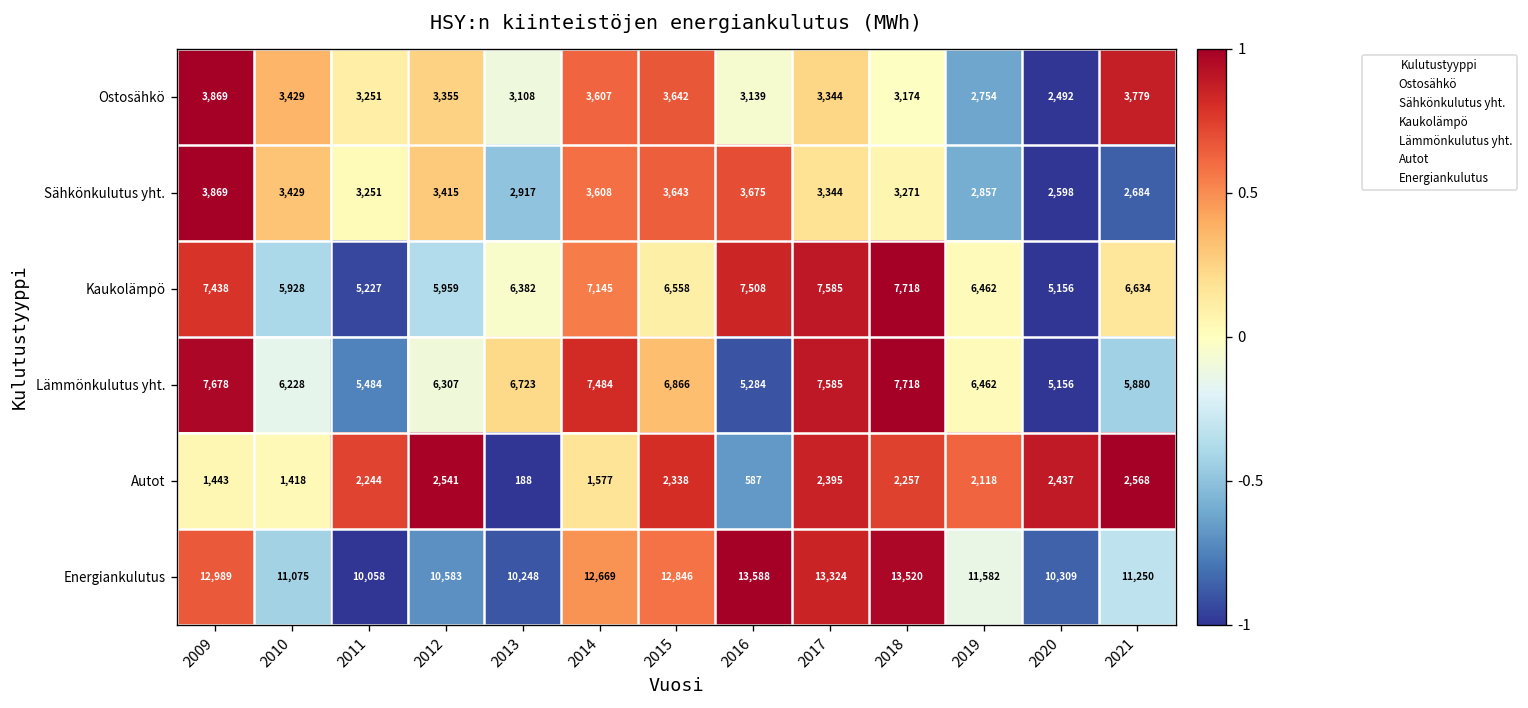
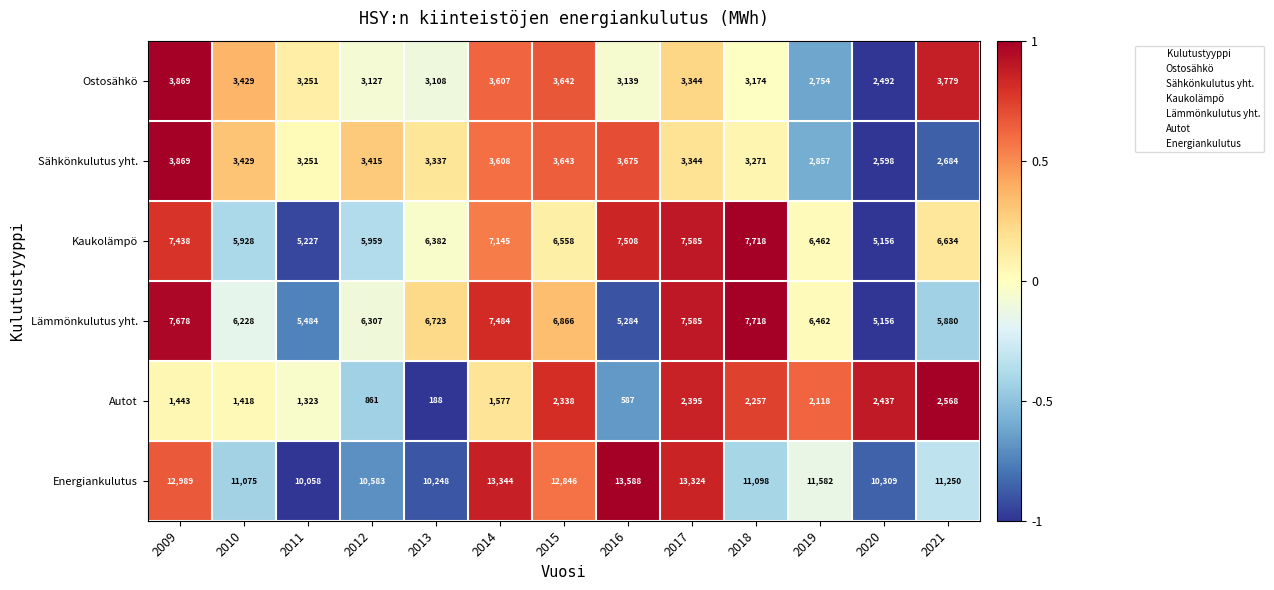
Ostosähkö, 2012: 3,355 -> 3,127
Sähkönkulutus yht., 2013: 2,917 -> 3,337
Autot, 2011: 2,244 -> 1,323
Autot, 2012: 2,541 -> 861
Energiankulutus, 2014: 12,669 -> 13,344
Energiankulutus, 2018: 13,520 -> 11,098
